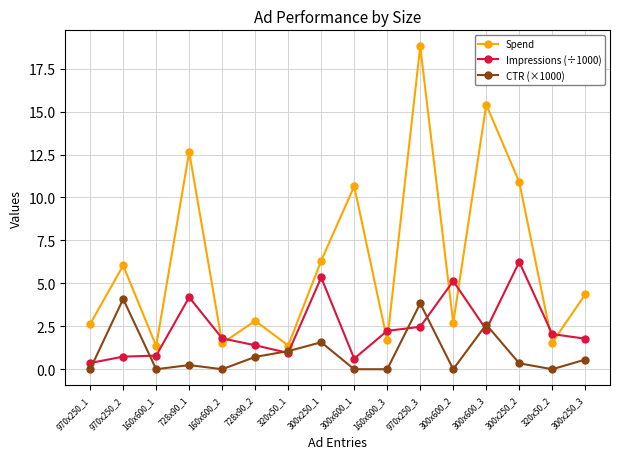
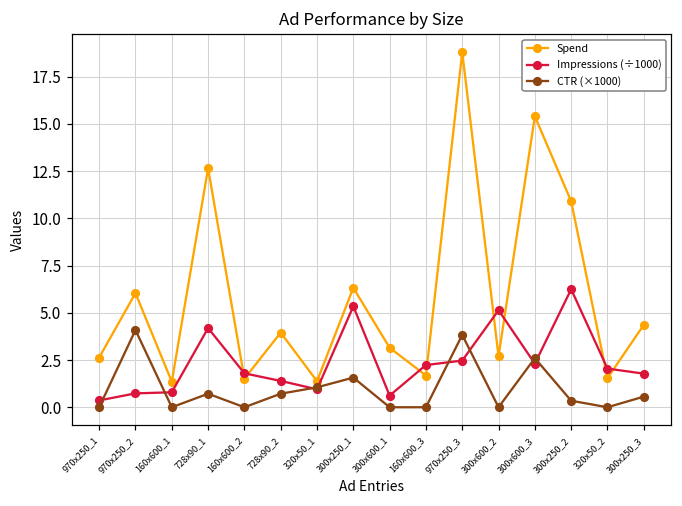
CTR (×1000), 728x90_1: 0.2 -> 0.7
Spend, 728x90_2: 2.8 -> 4.0
Spend, 300x600_1: 10.7 -> 3.2
